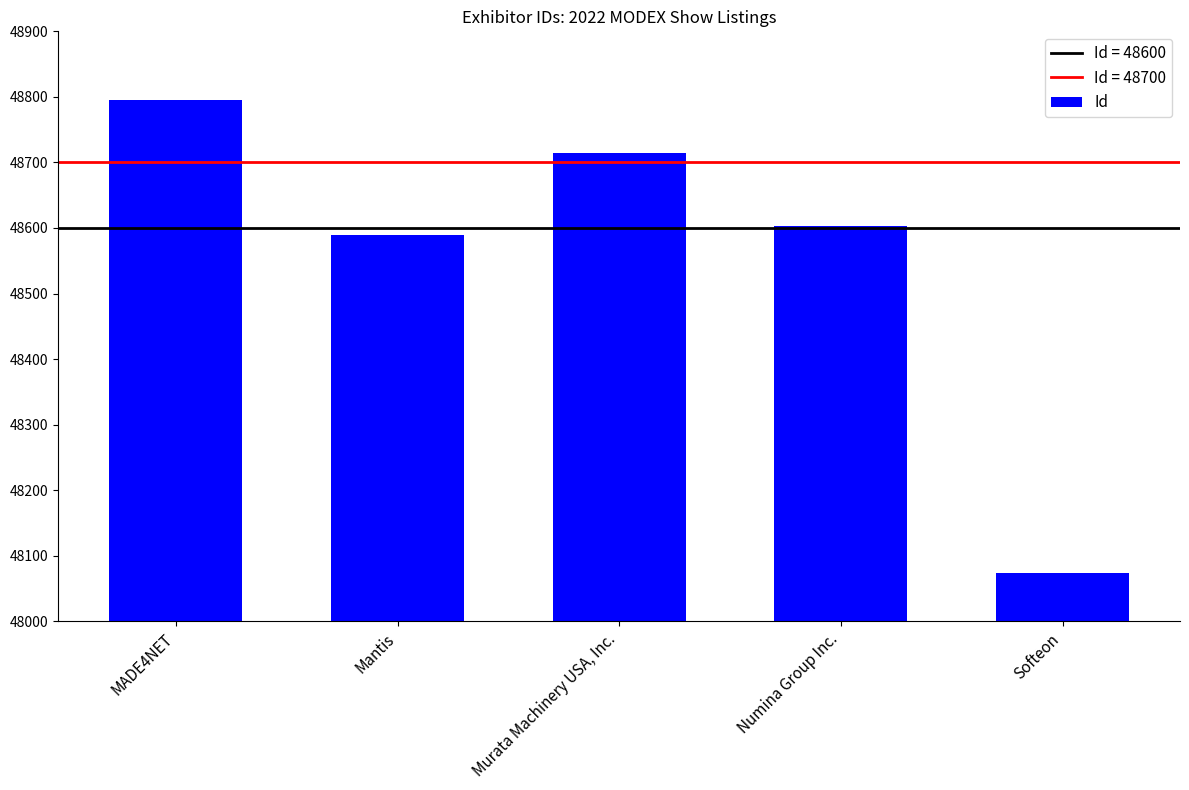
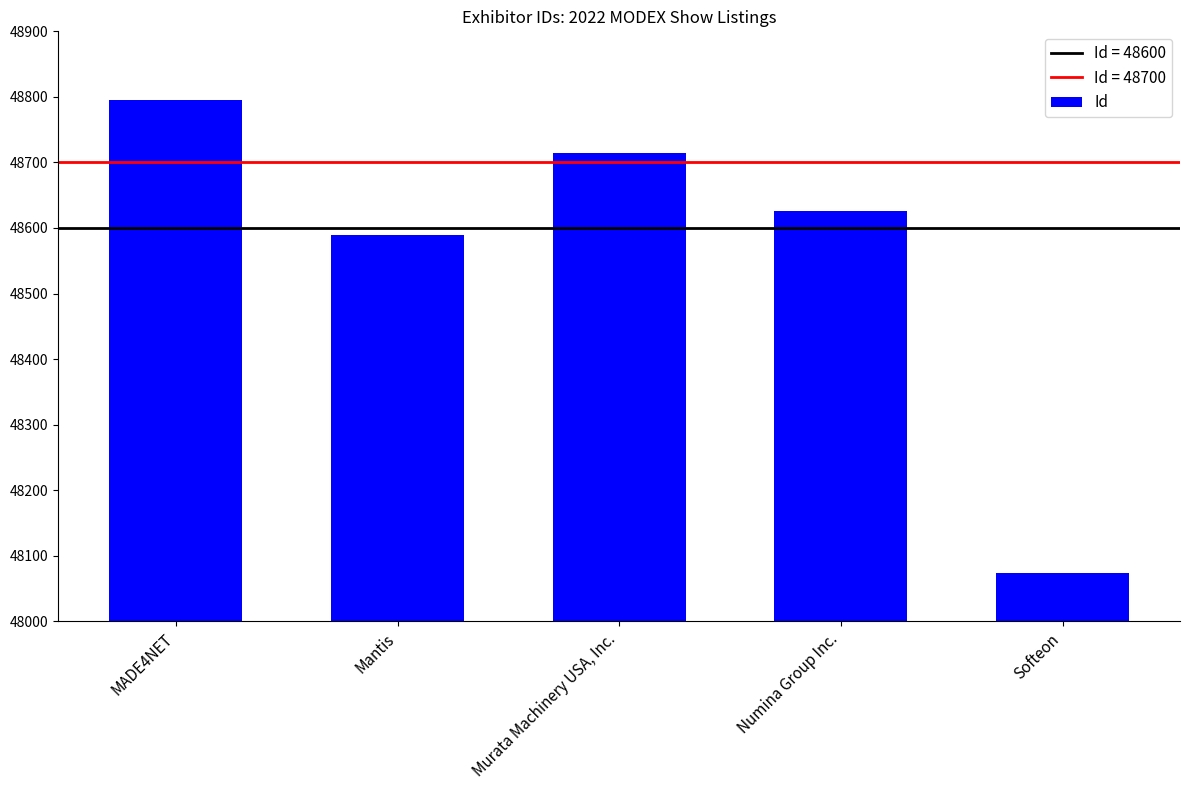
Numina Group Inc.: 48600 -> 48630
